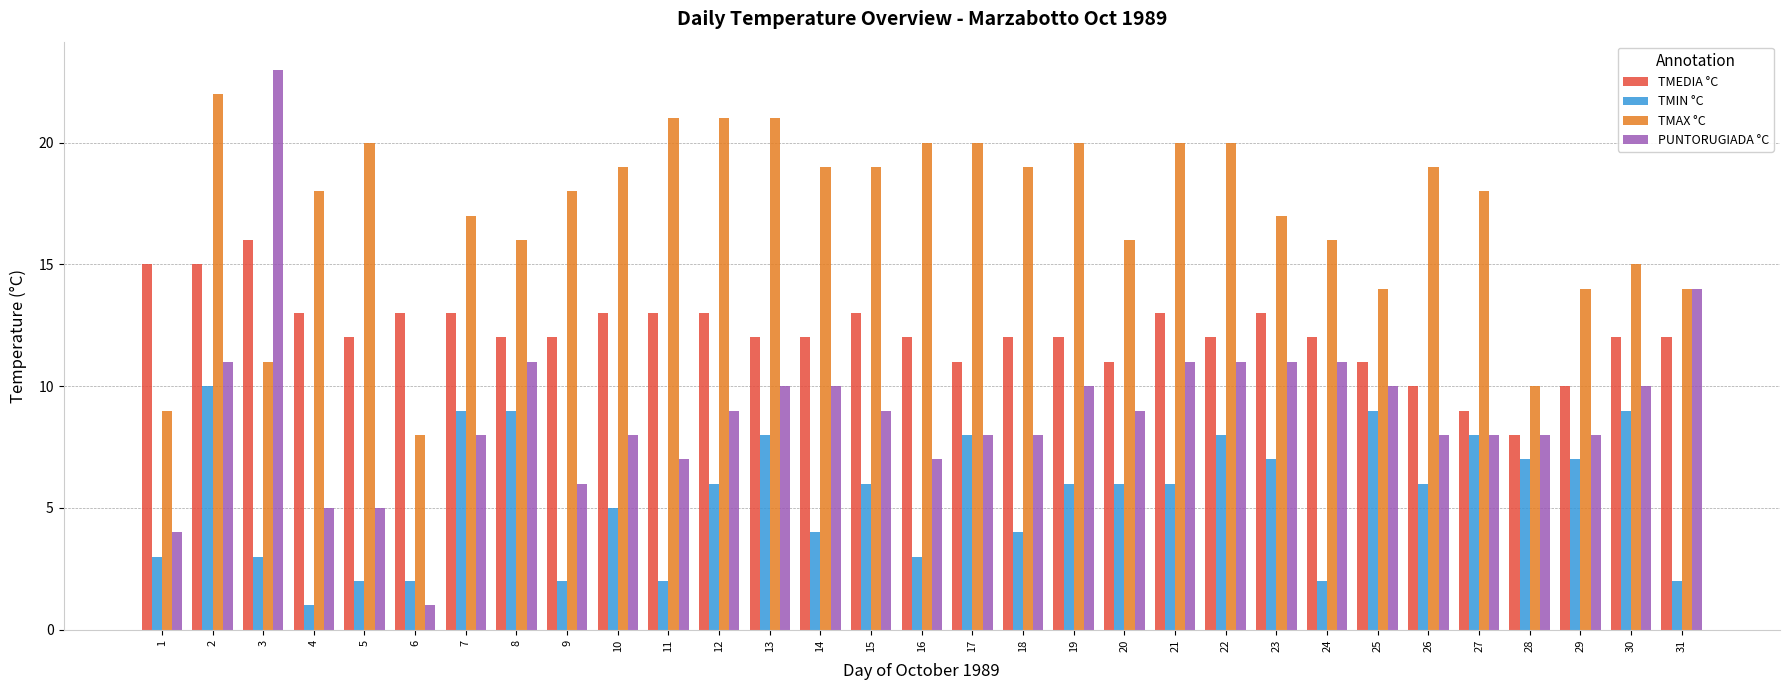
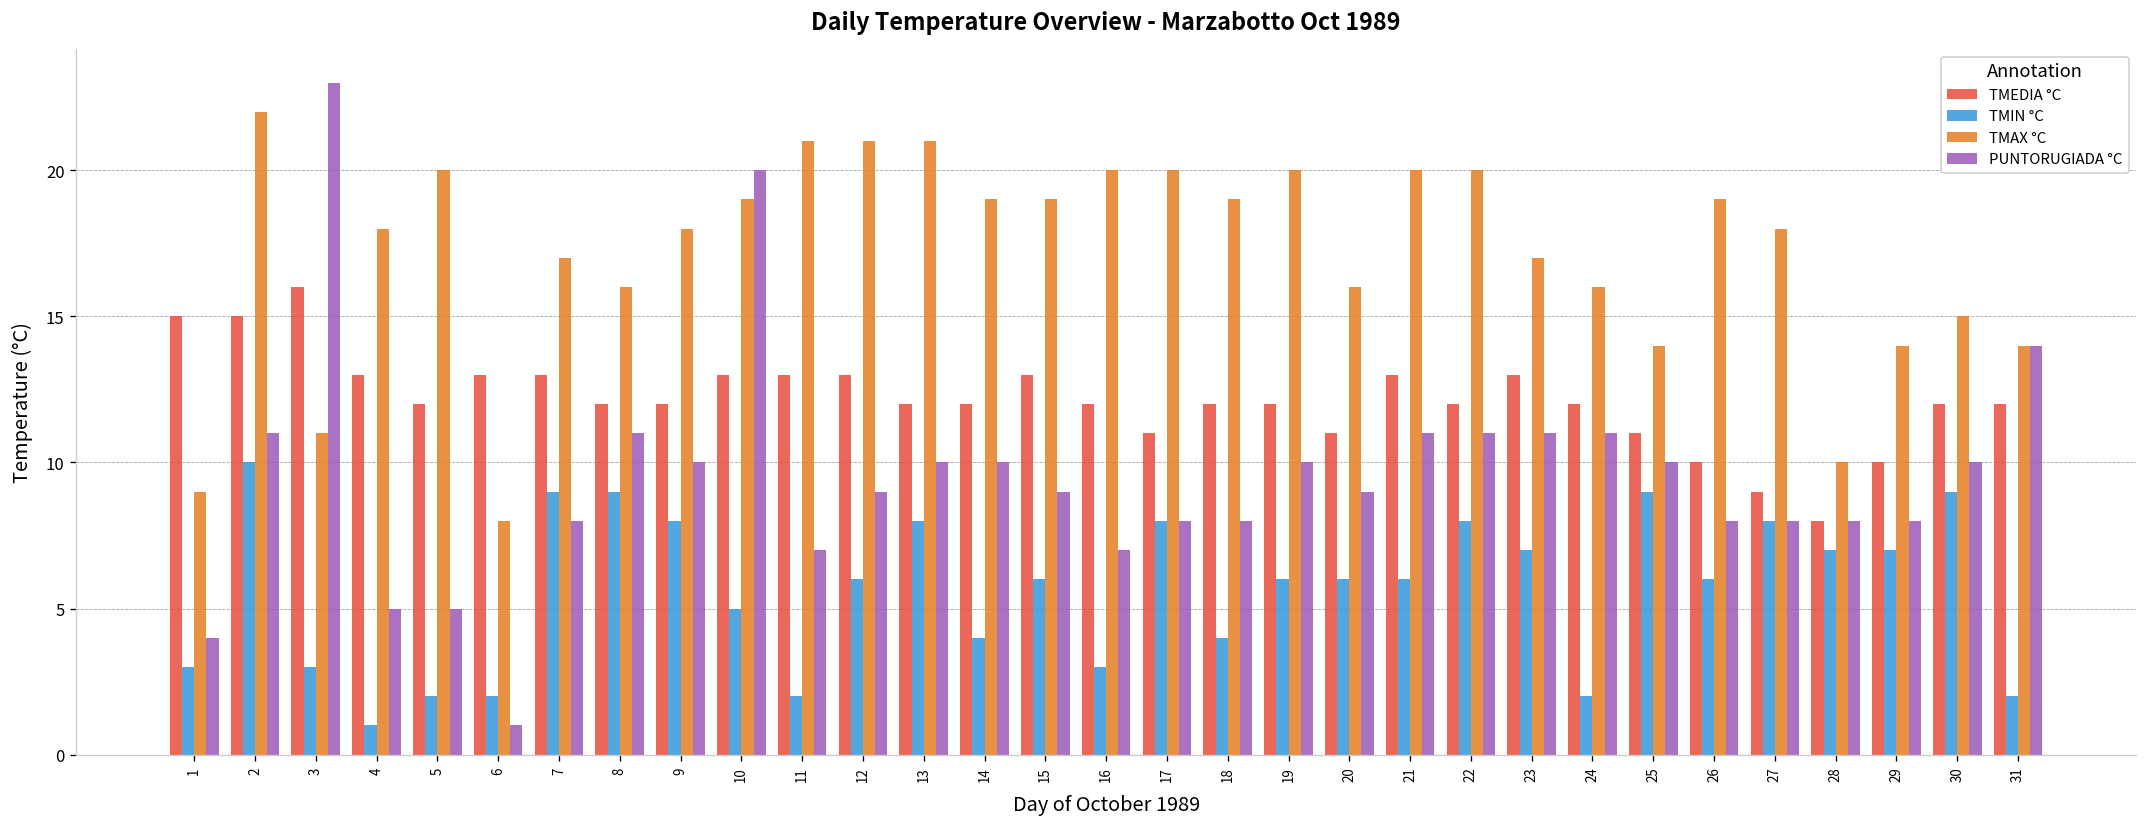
TMIN °C, 9: 2 -> 8
PUNTORUGIADA °C, 9: 6 -> 10
PUNTORUGIADA °C, 10: 8 -> 20
